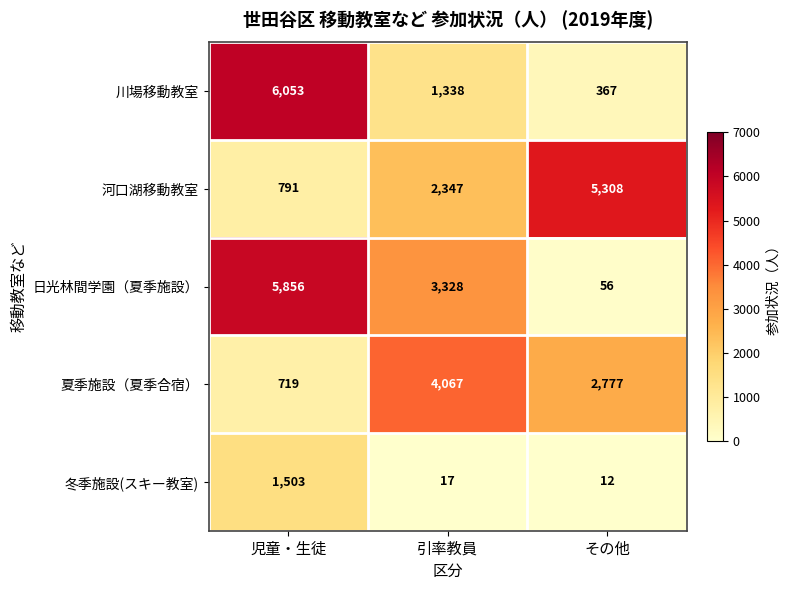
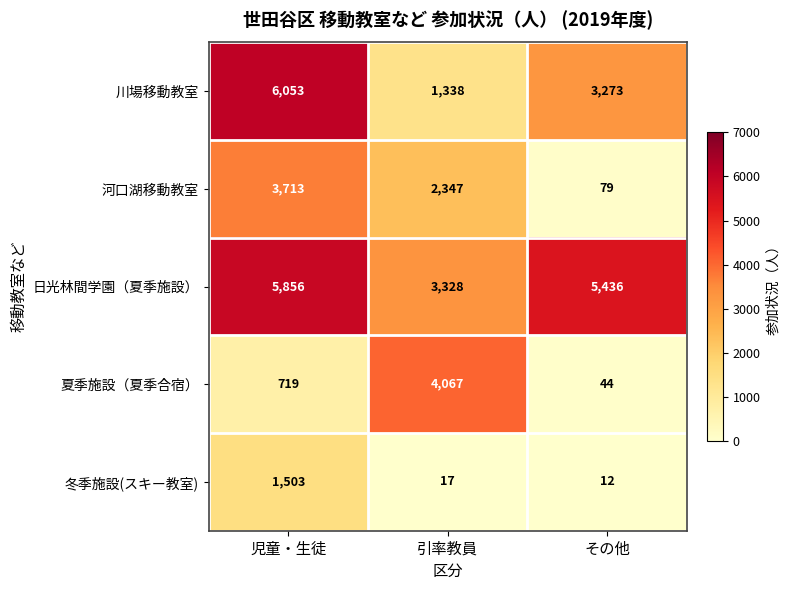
川場移動教室, その他: 367 -> 3,273
河口湖移動教室, 児童・生徒: 791 -> 3,713
河口湖移動教室, その他: 5,308 -> 79
日光林間学園（夏季施設）, その他: 56 -> 5,436
夏季施設（夏季合宿）, その他: 2,777 -> 44
